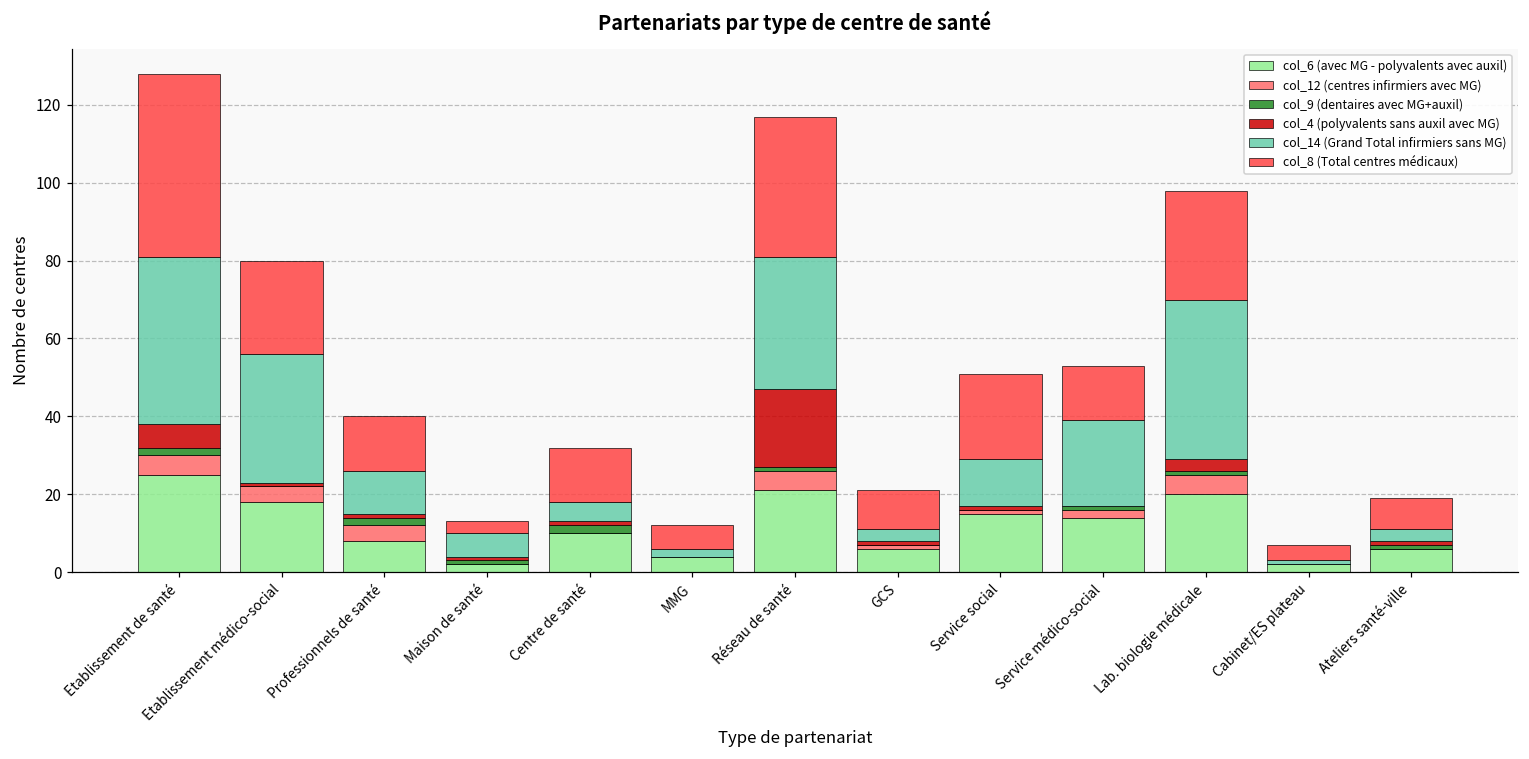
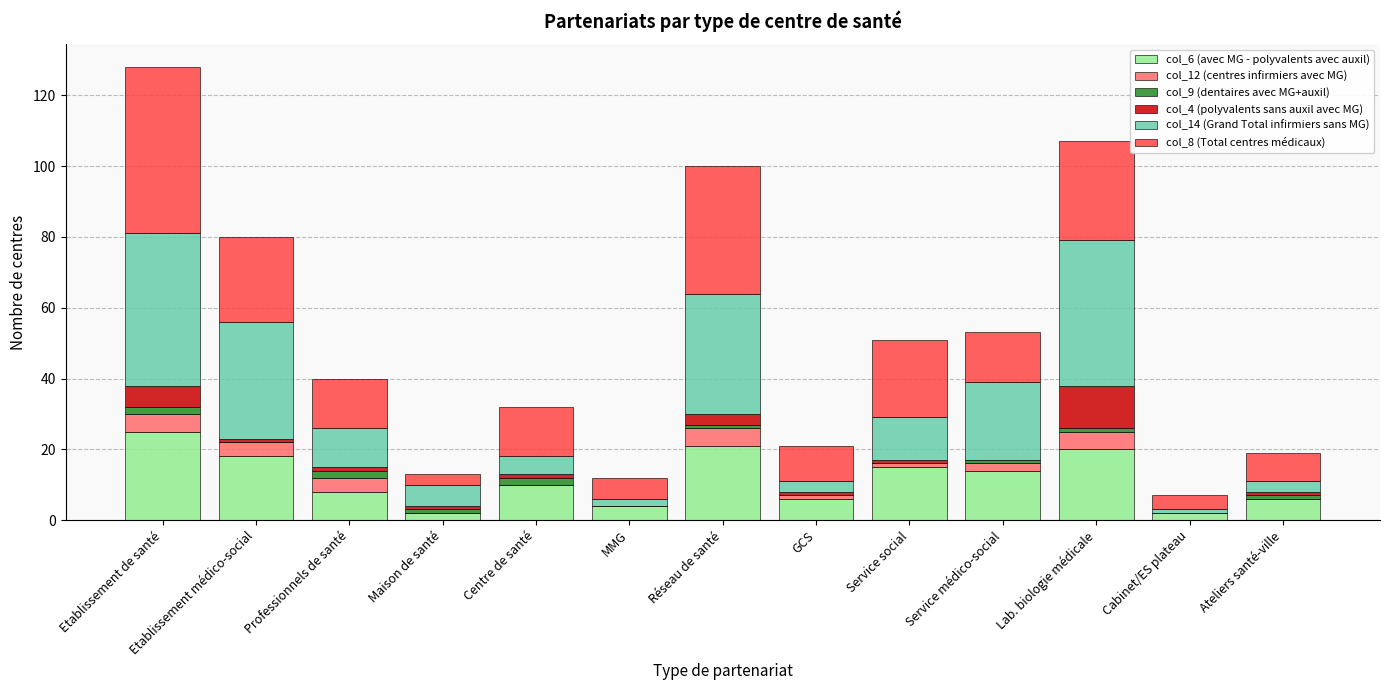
col_4 (polyvalents sans auxil avec MG), Réseau de santé: 20 -> 3
col_4 (polyvalents sans auxil avec MG), Lab. biologie médicale: 3 -> 12
